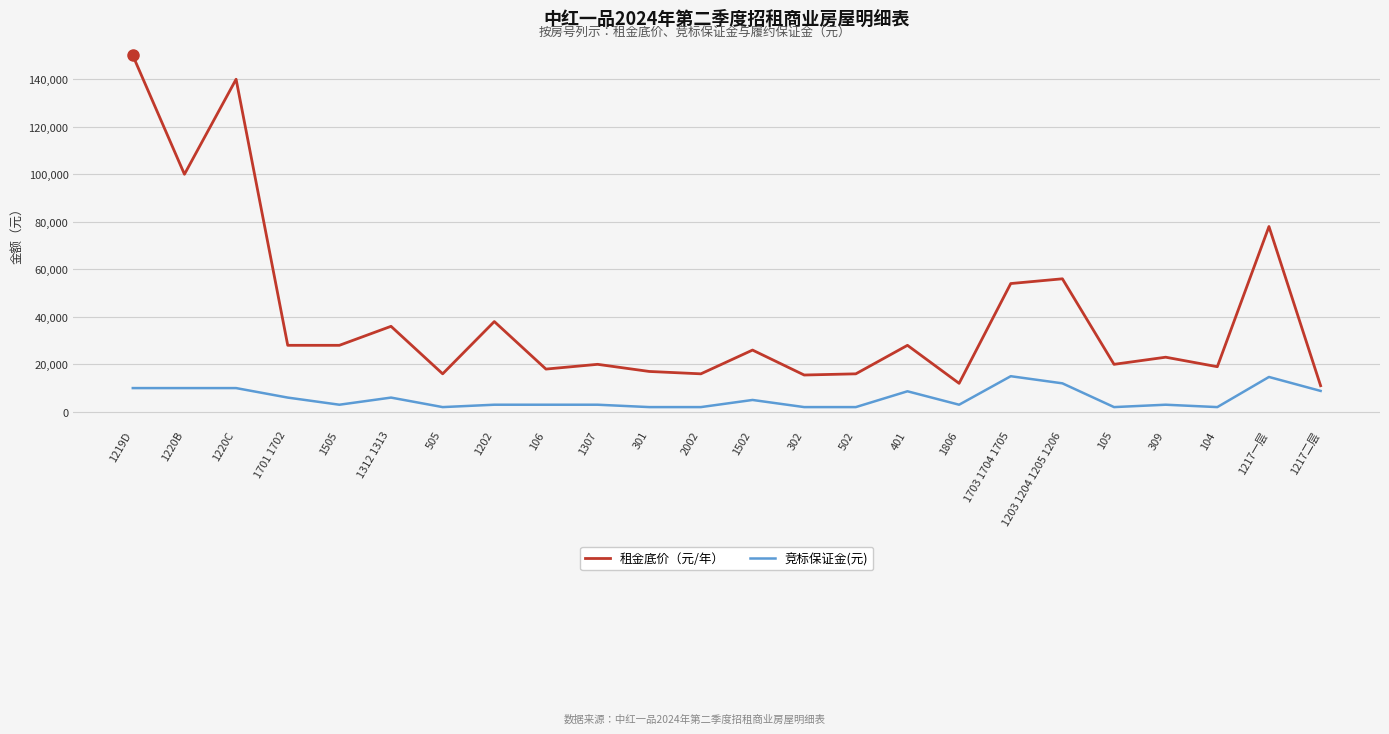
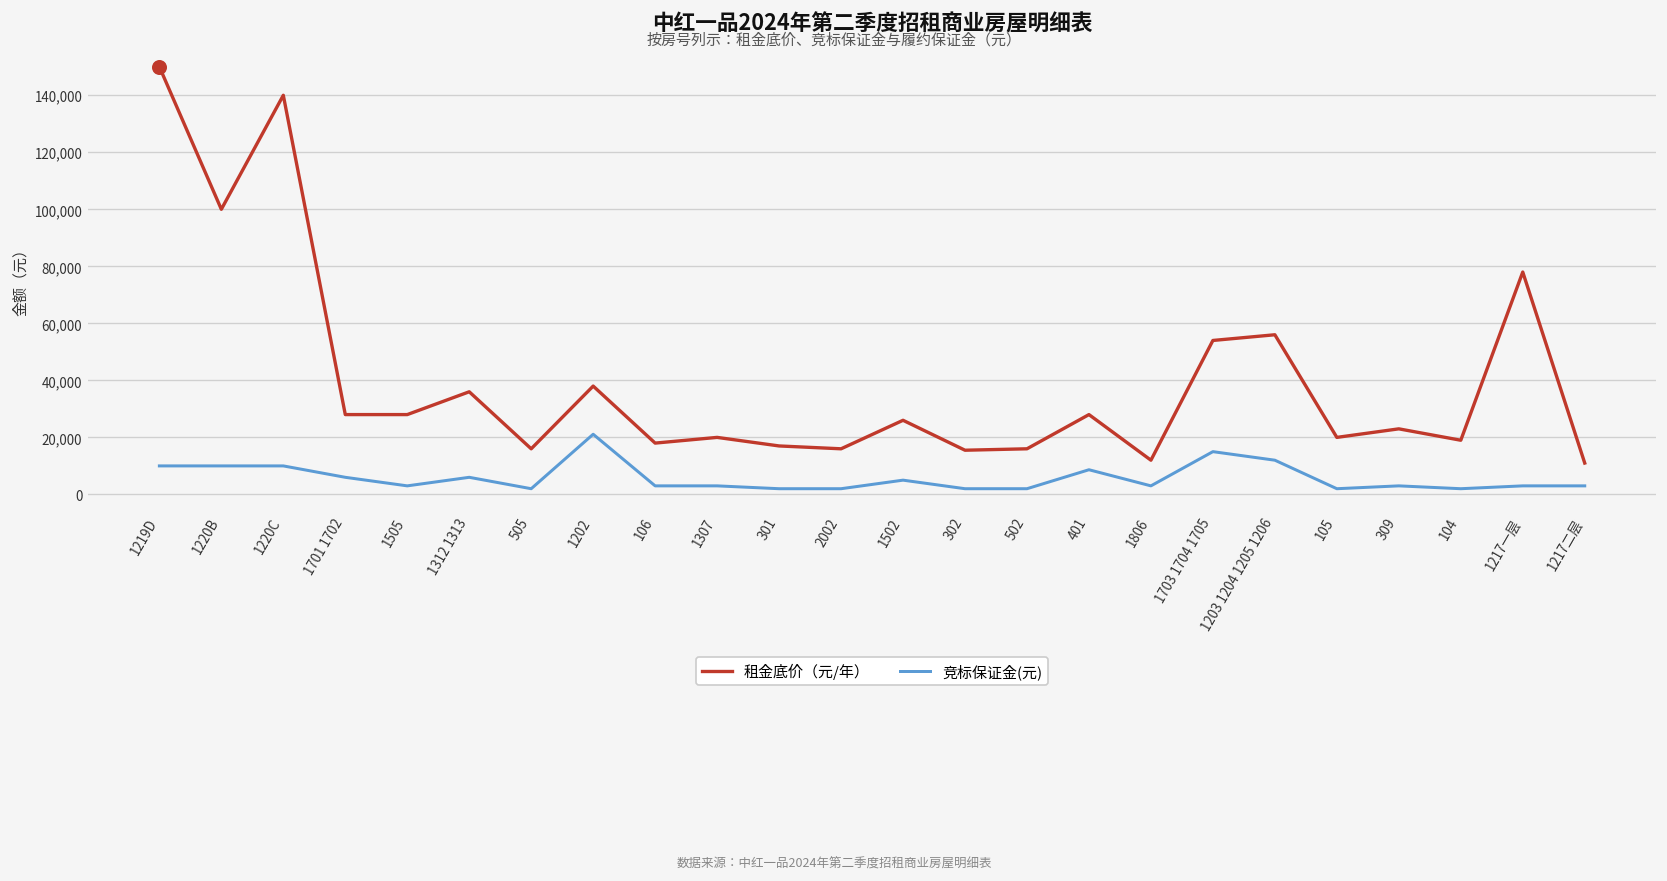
竞标保证金(元), 1202: 3,000 -> 21,000
竞标保证金(元), 1217一层: 15,000 -> 3,000
竞标保证金(元), 1217二层: 9,000 -> 3,000
